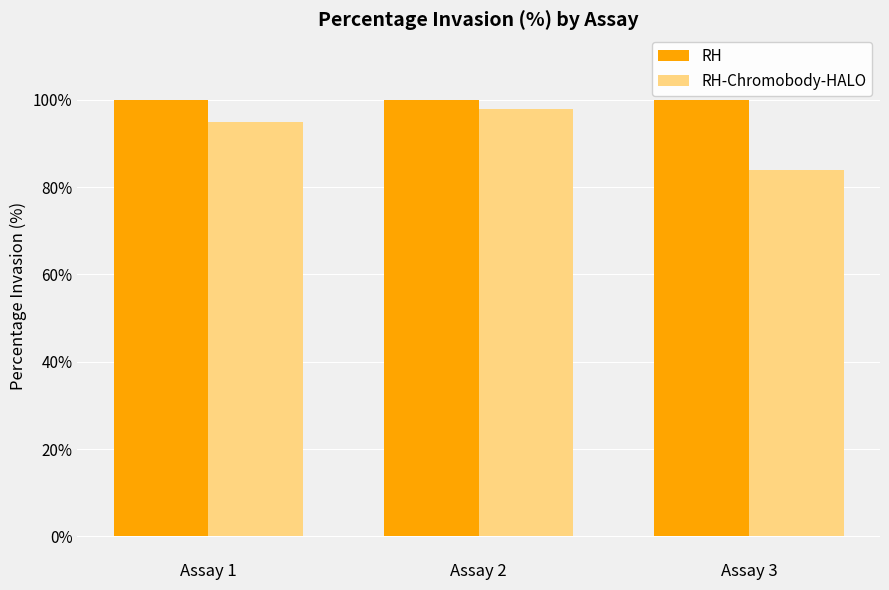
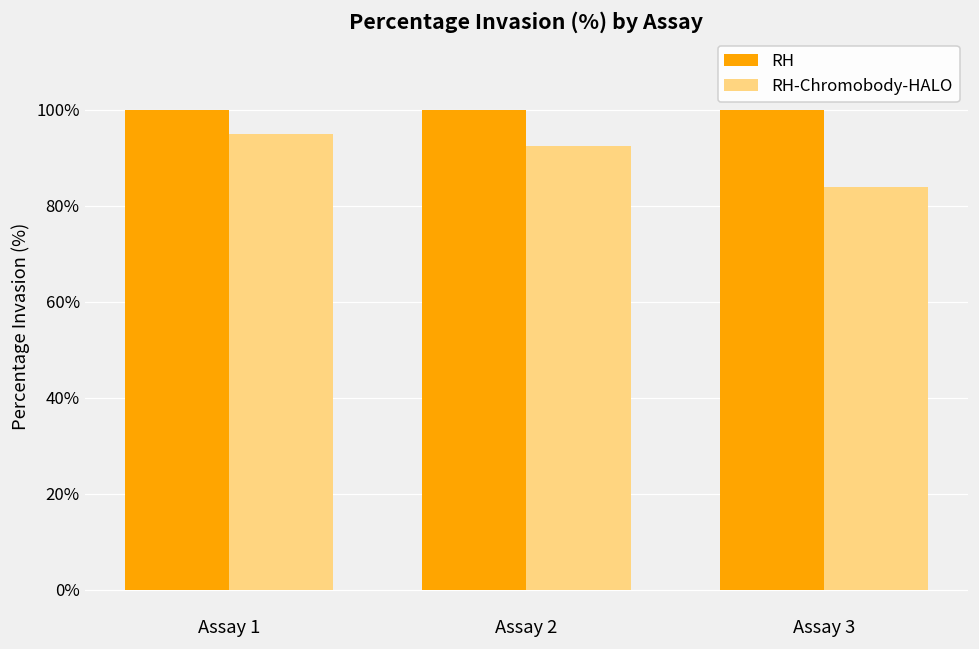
RH-Chromobody-HALO, Assay 2: 98% -> 92%
